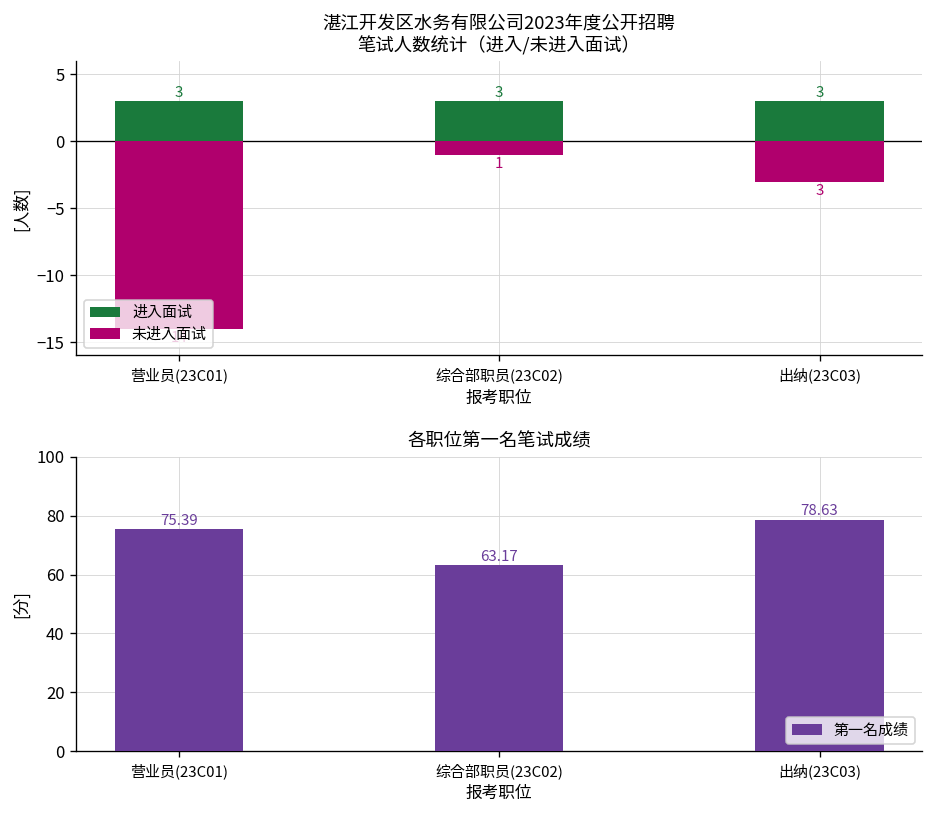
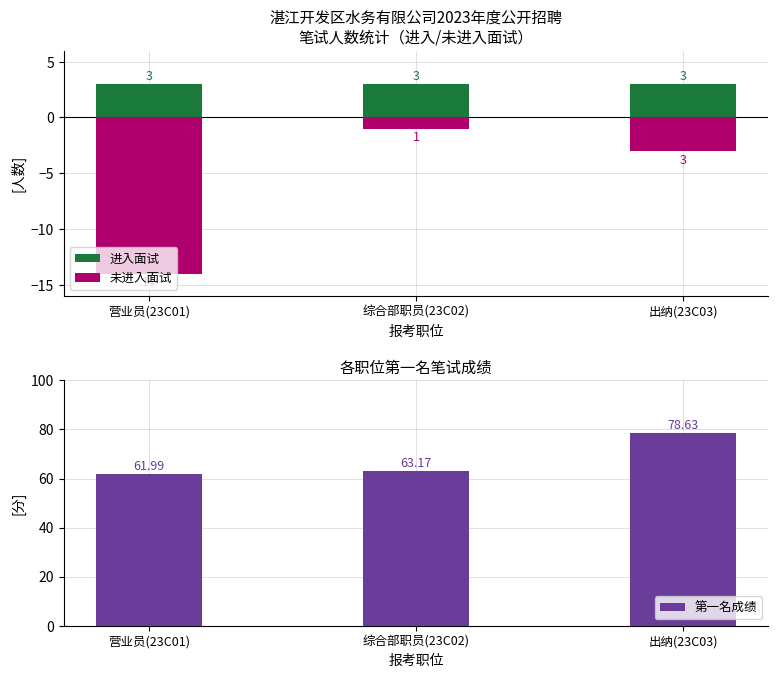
各职位第一名笔试成绩, 营业员(23C01): 75.39 -> 61.99
